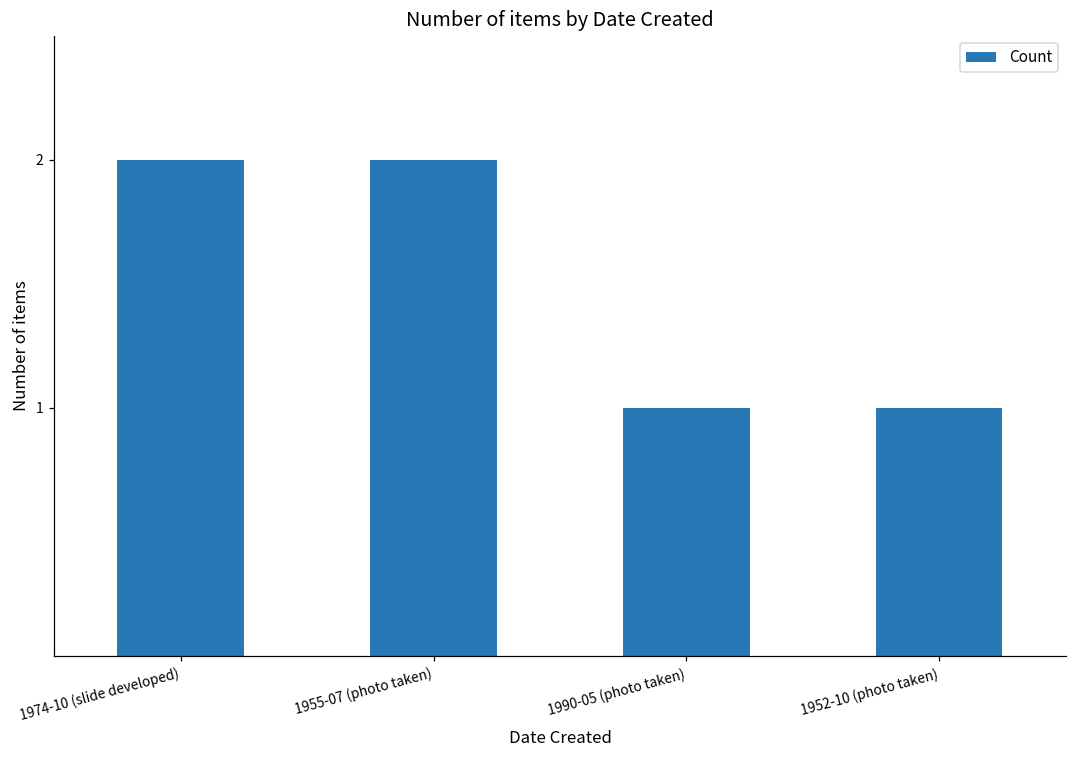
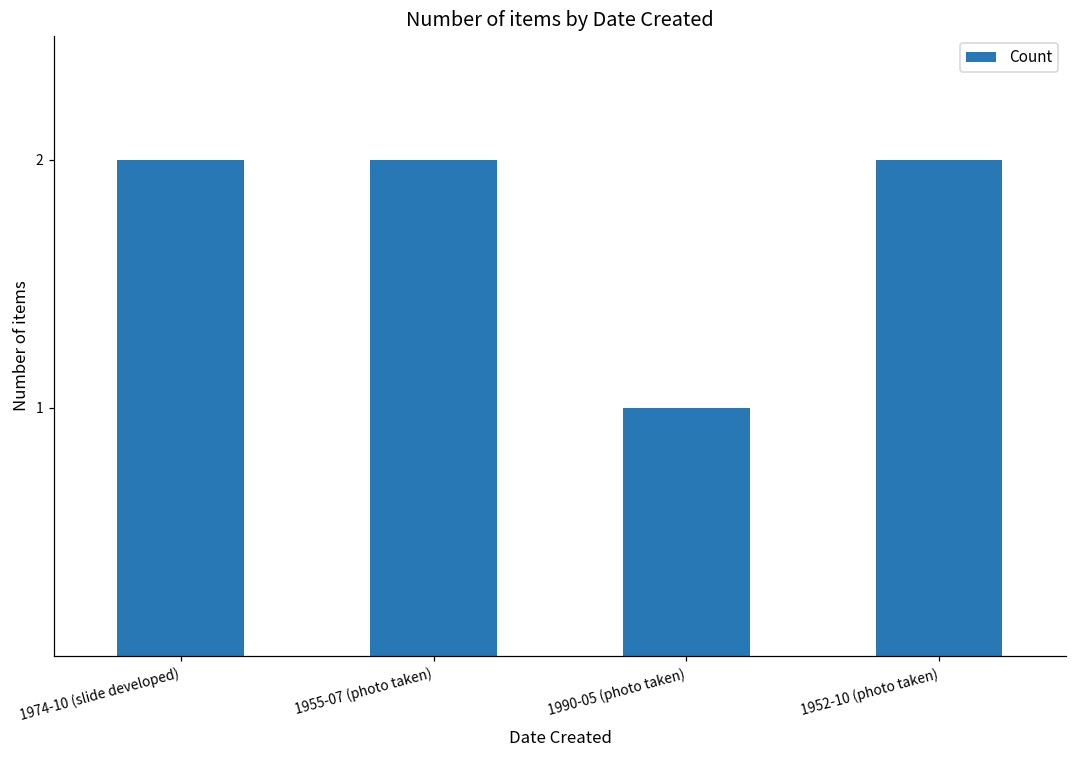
1952-10 (photo taken): 1 -> 2
